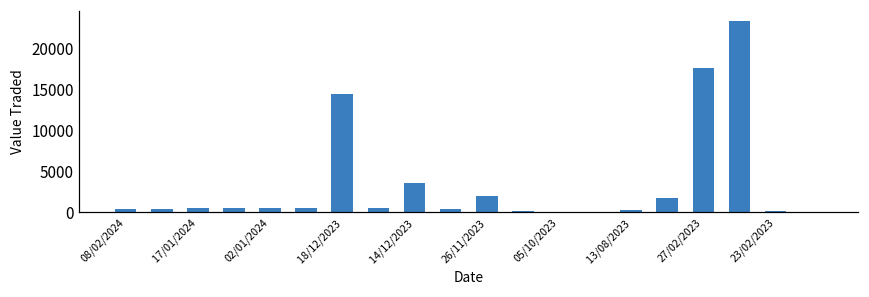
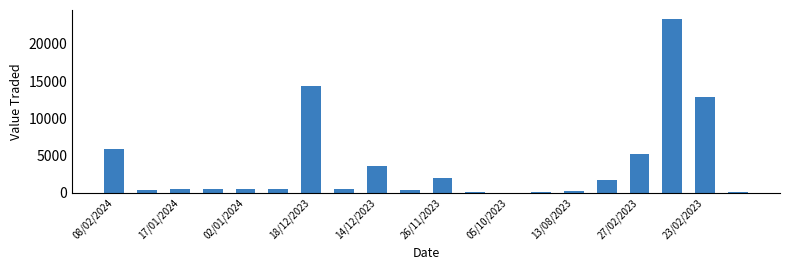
08/02/2024: 0 -> 6000
27/02/2023: 18000 -> 5000
23/02/2023: 0 -> 13000
